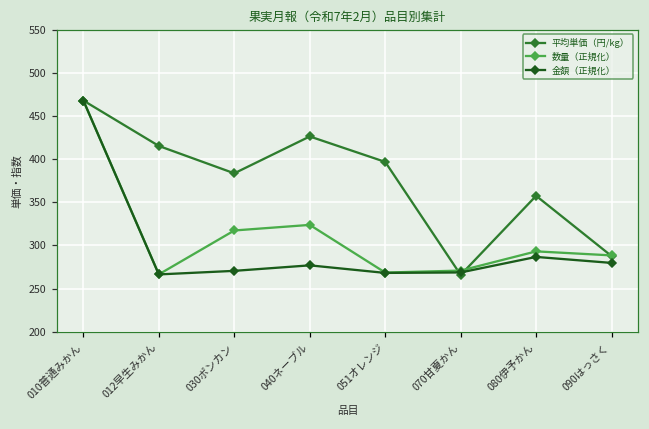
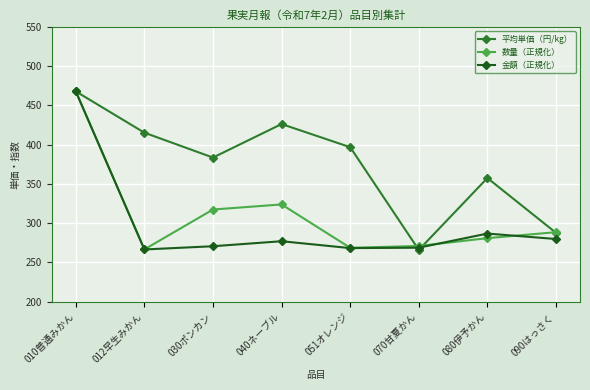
数量（正規化）, 080伊予かん: 290 -> 280
